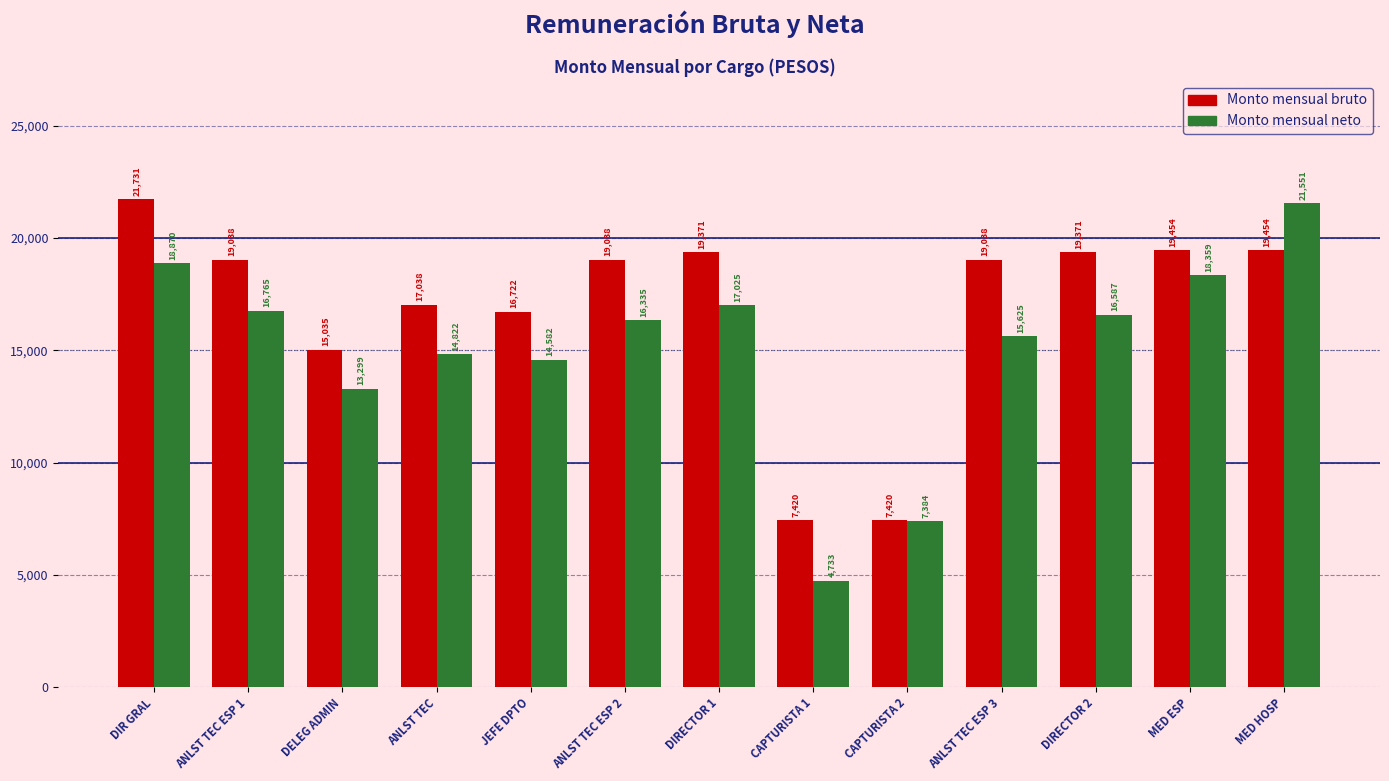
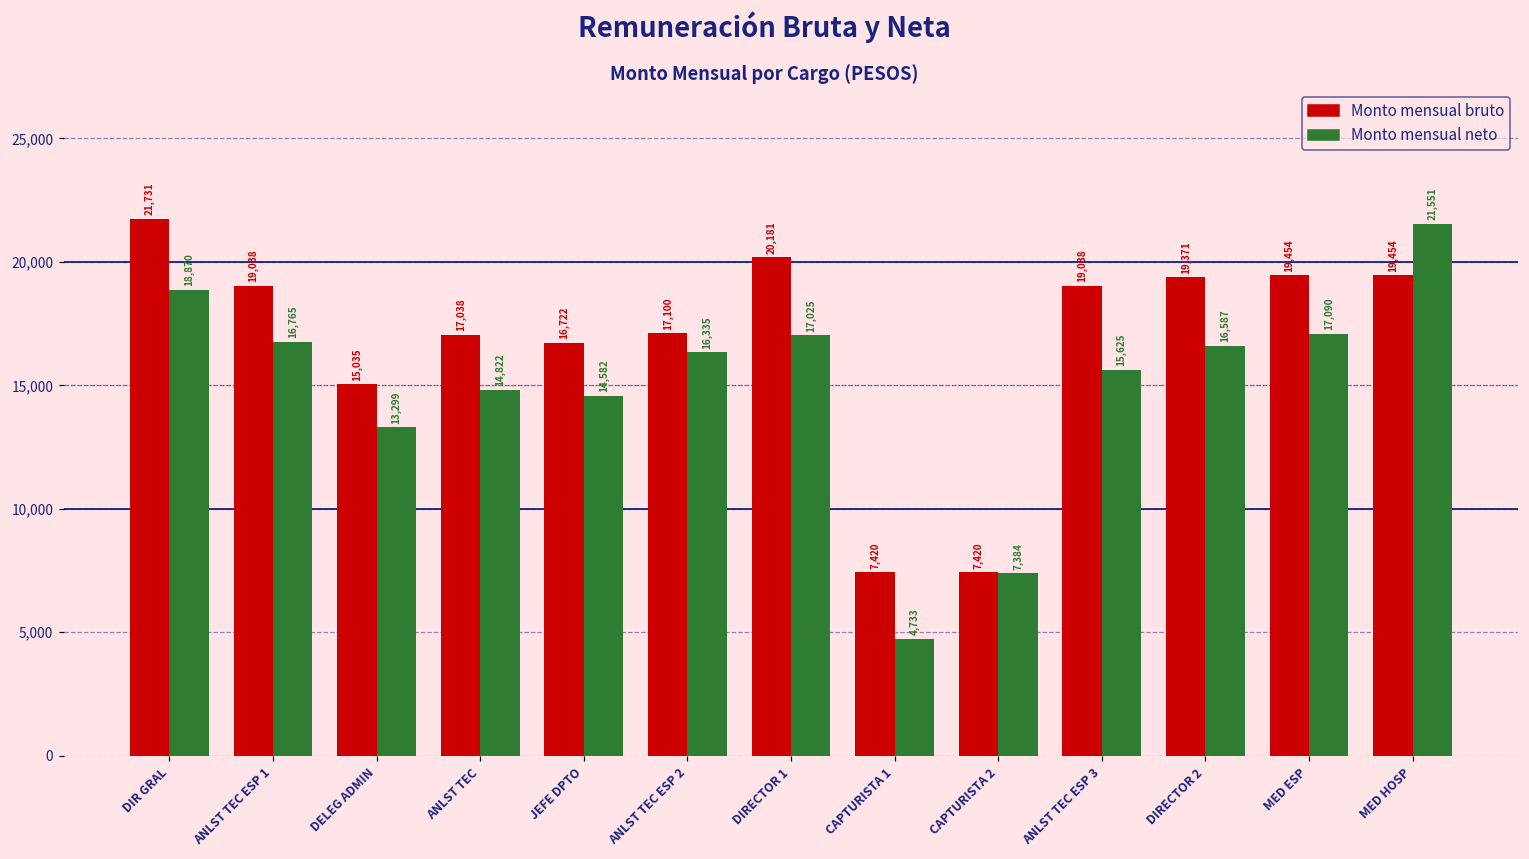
Monto mensual bruto, ANLST TEC ESP 2: 19,038 -> 17,100
Monto mensual bruto, DIRECTOR 1: 19,371 -> 20,181
Monto mensual neto, MED ESP: 18,359 -> 17,090
